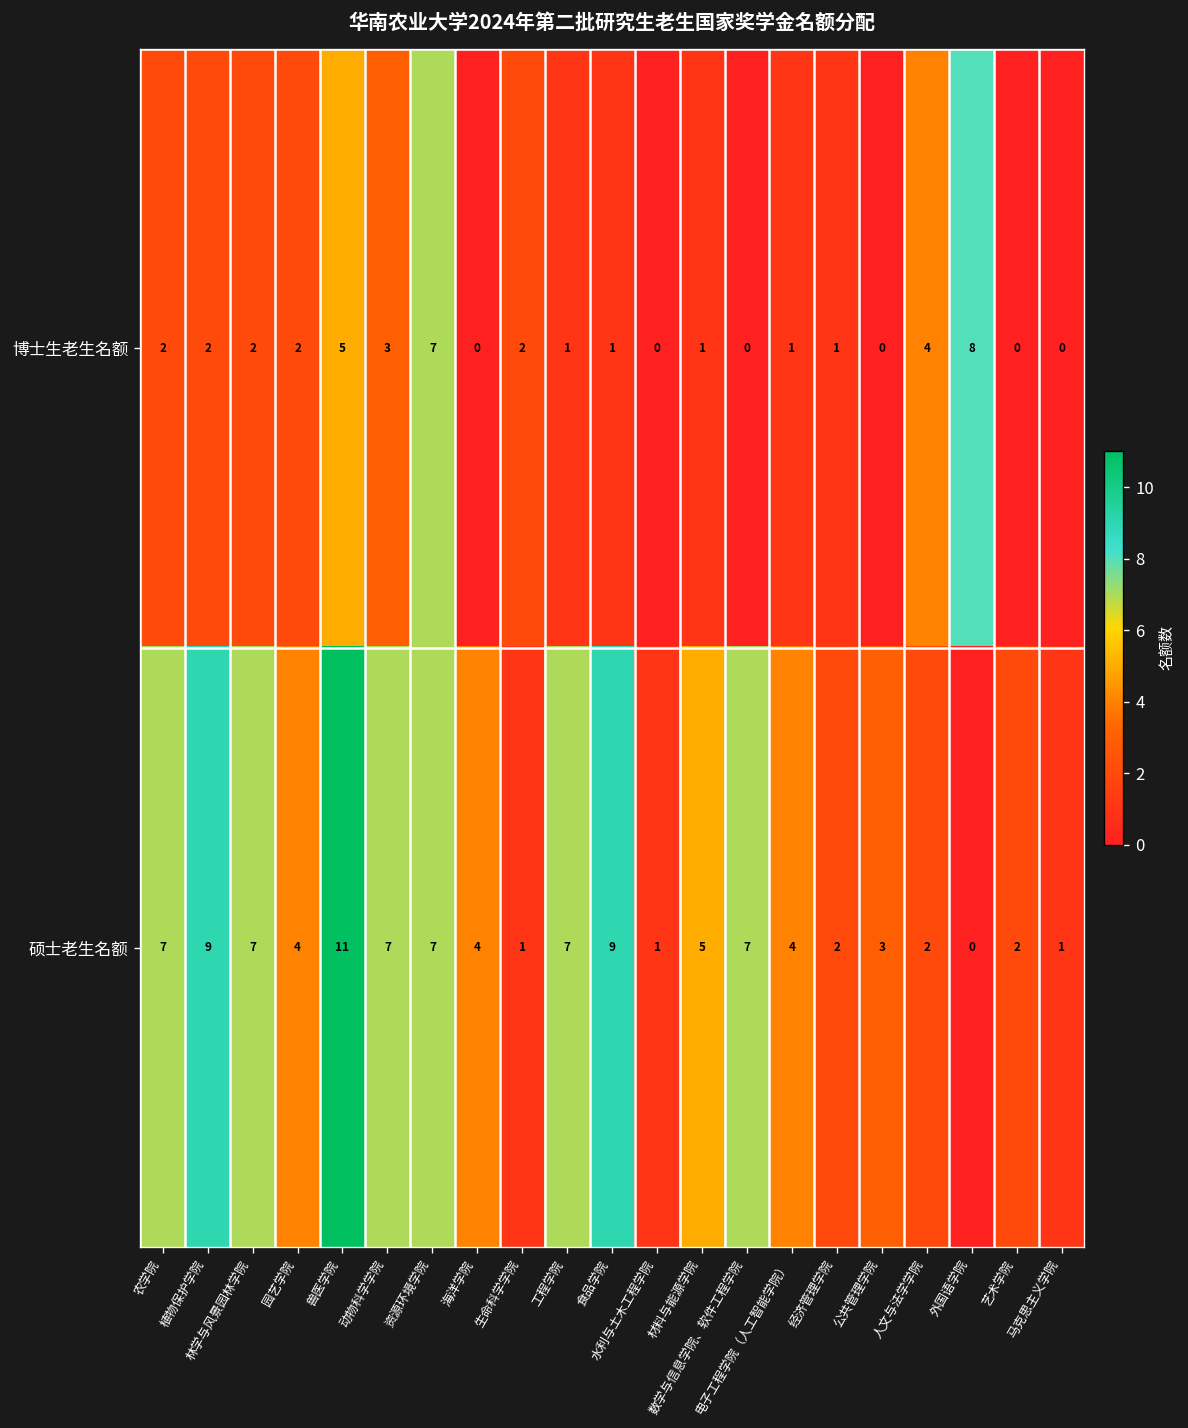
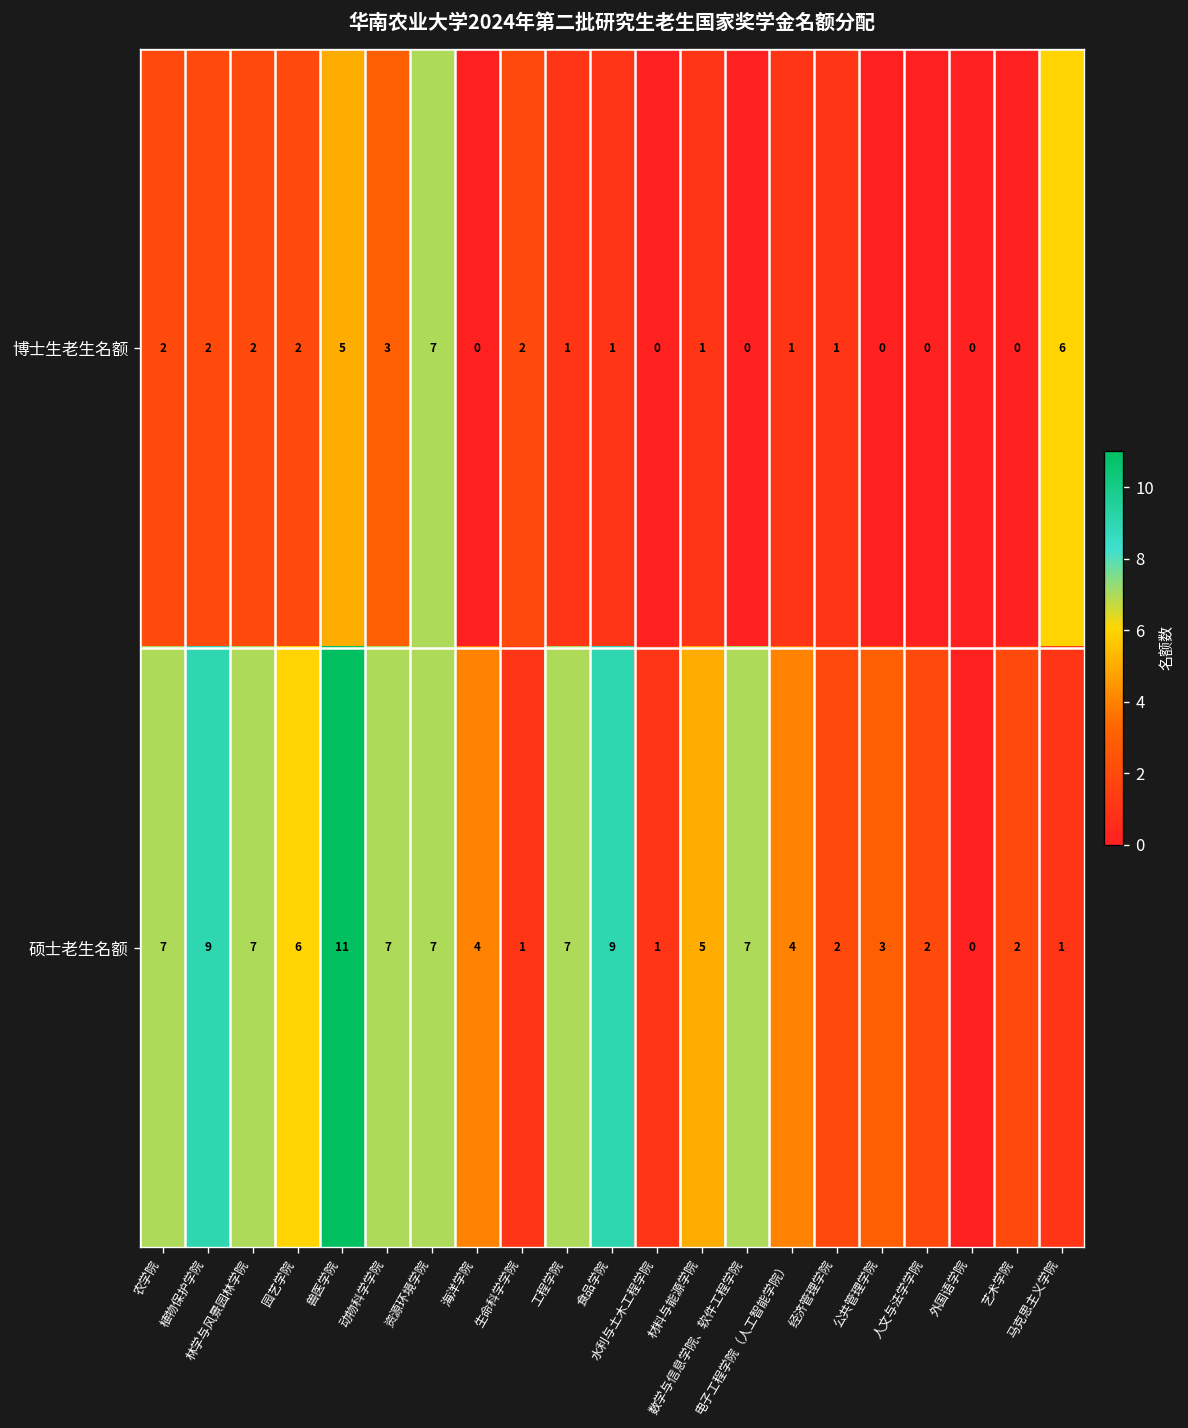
博士生老生名额, 人文与法学学院: 4 -> 0
博士生老生名额, 外国语学院: 8 -> 0
博士生老生名额, 马克思主义学院: 0 -> 6
硕士老生名额, 园艺学院: 4 -> 6
